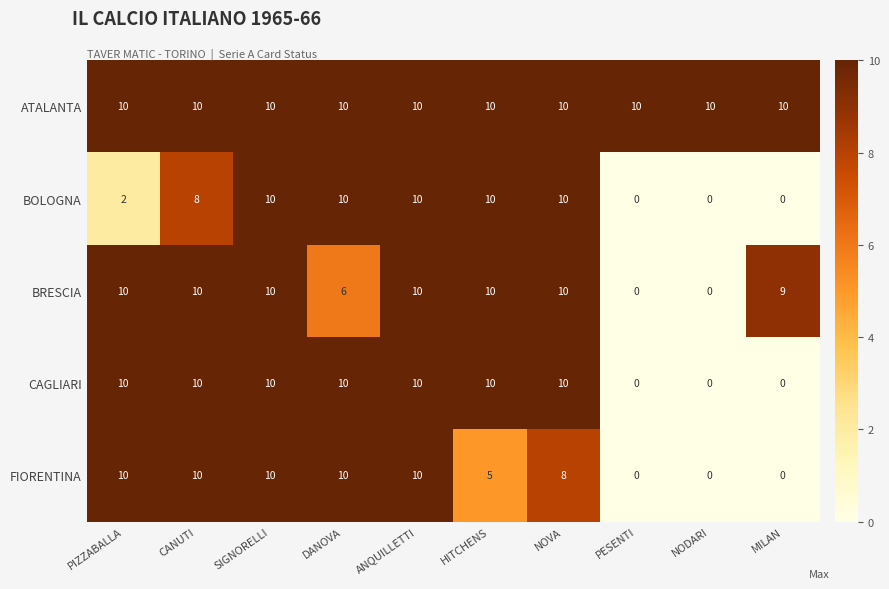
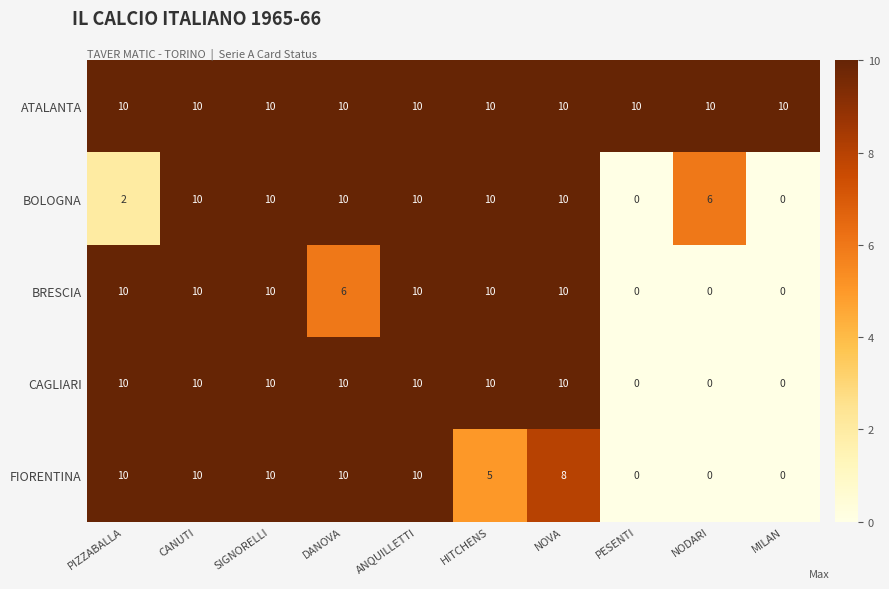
BOLOGNA, CANUTI: 8 -> 10
BOLOGNA, NODARI: 0 -> 6
BRESCIA, MILAN: 9 -> 0
